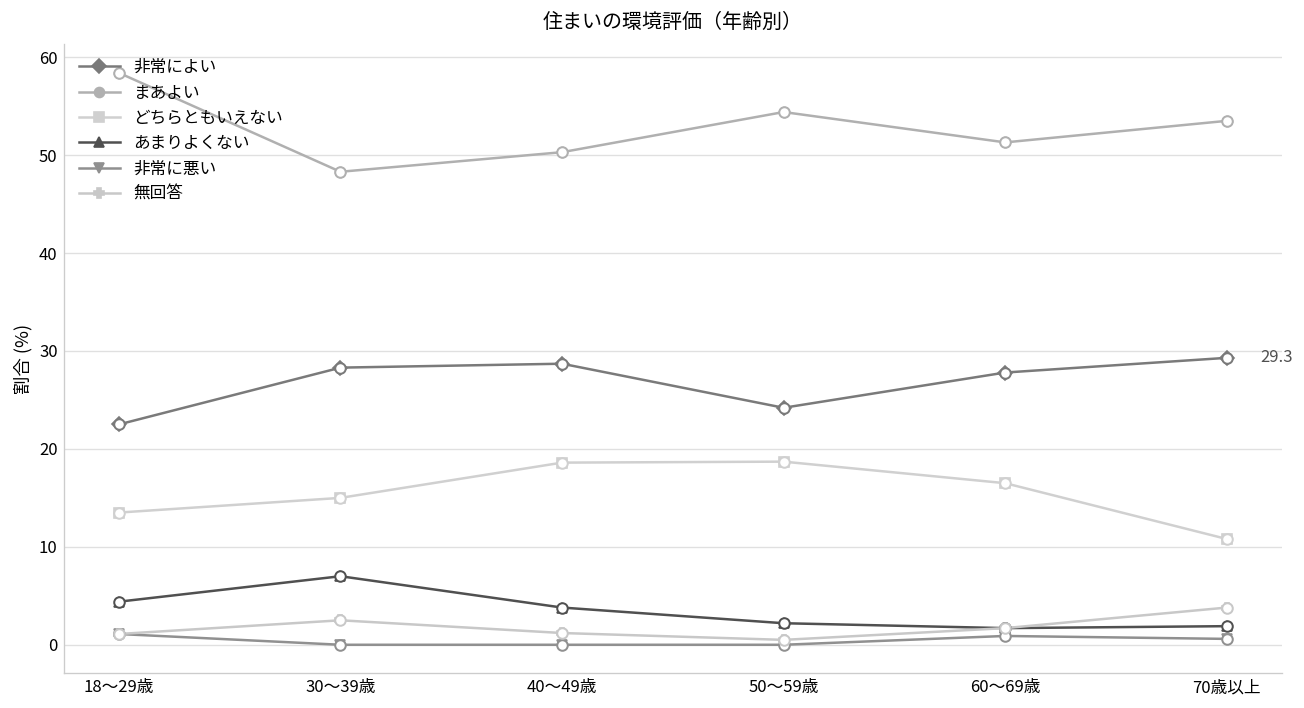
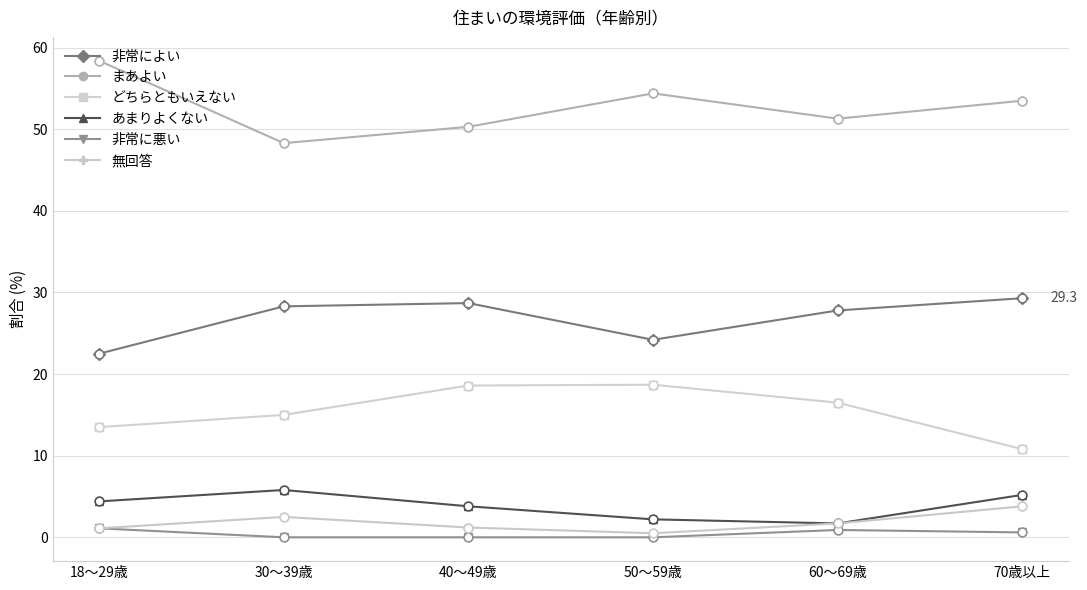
あまりよくない, 30～39歳: 7 -> 6
あまりよくない, 70歳以上: 2 -> 5
